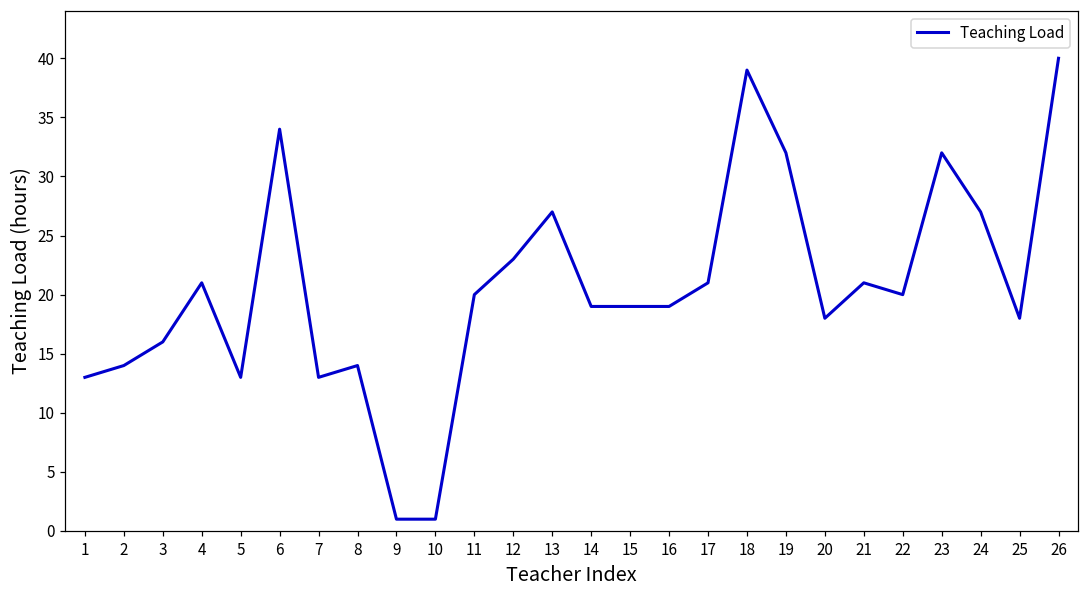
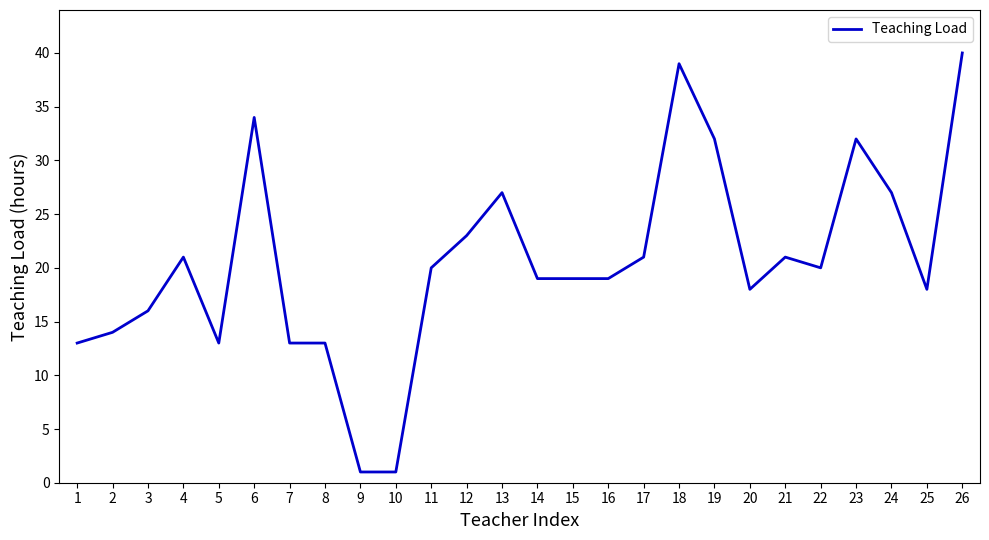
8: 14 -> 13
